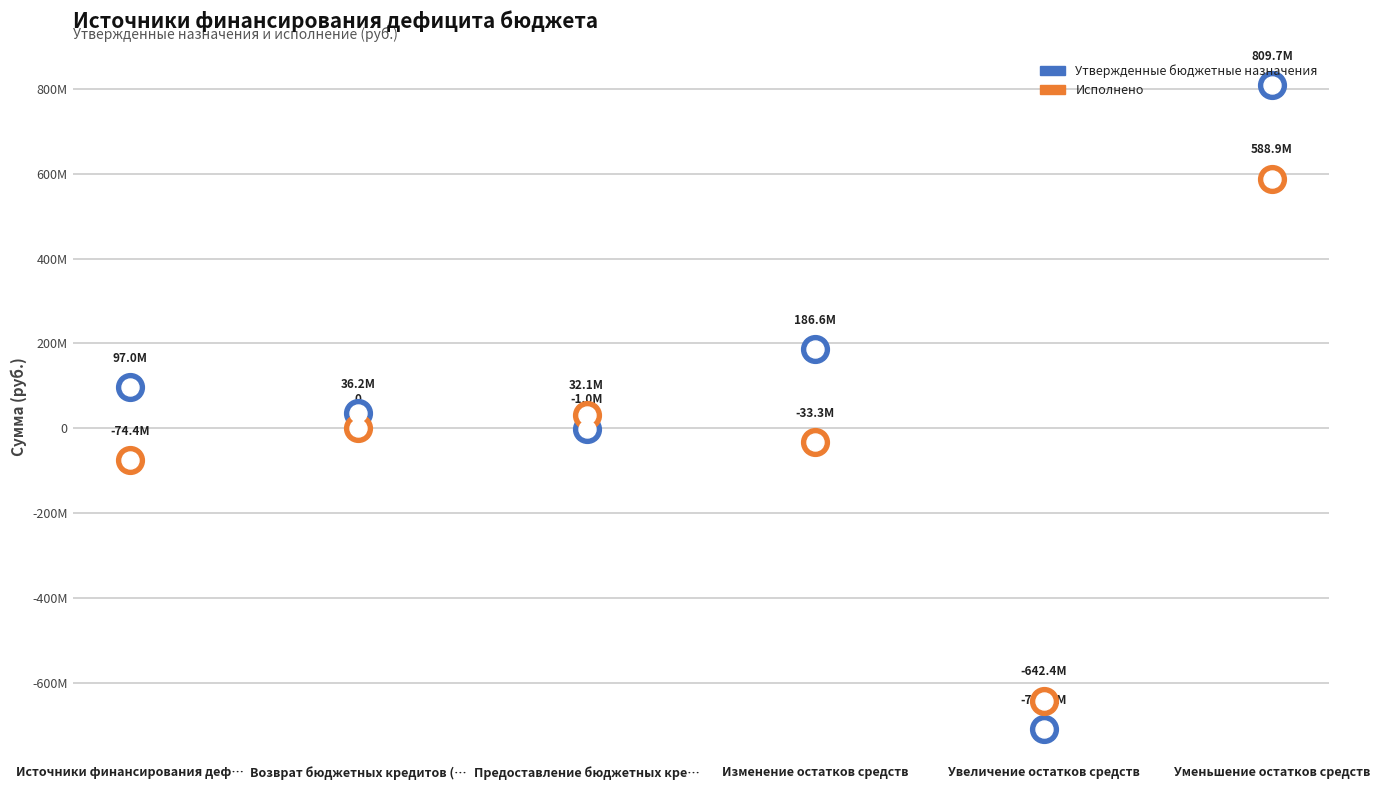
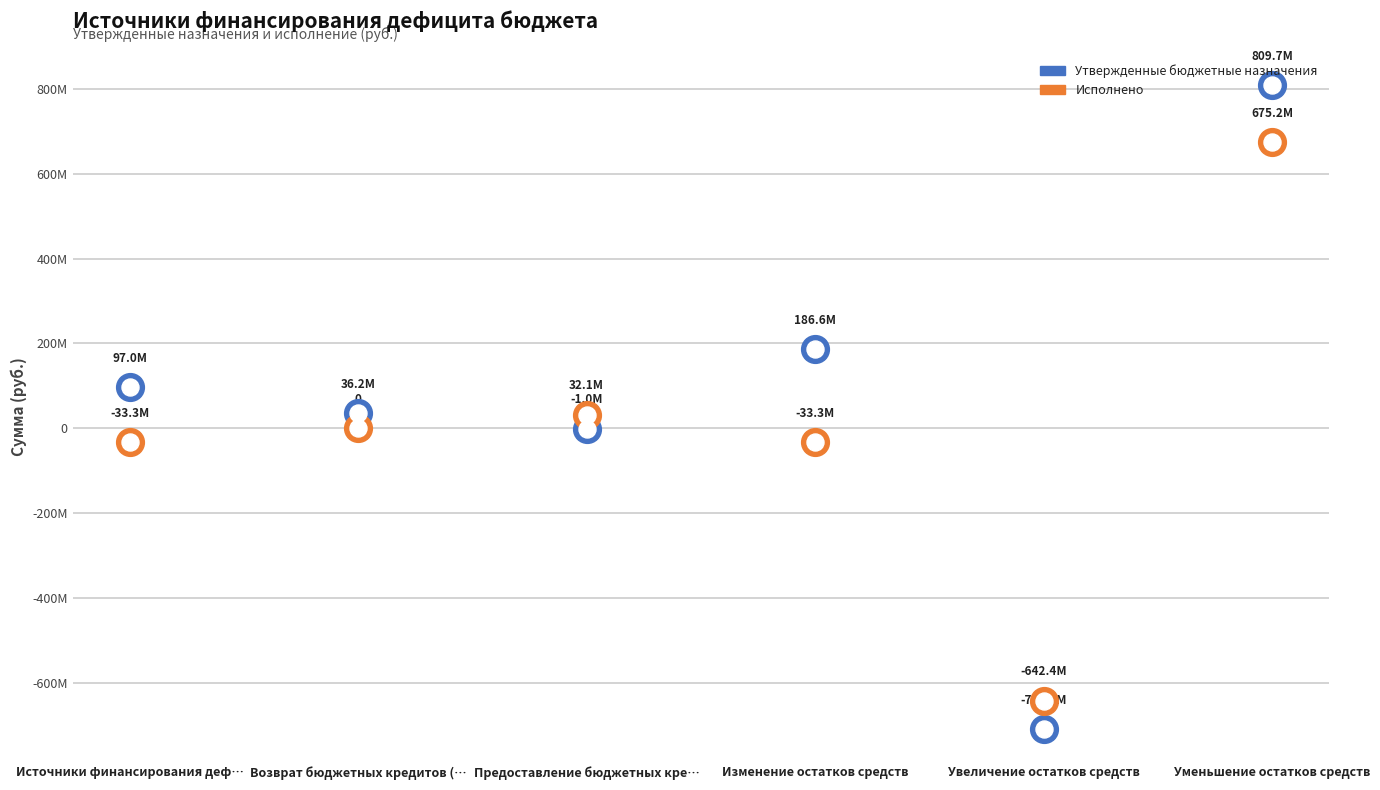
Исполнено, Источники финансирования деф…: -74.4M -> -33.3M
Исполнено, Уменьшение остатков средств: 588.9M -> 675.2M
